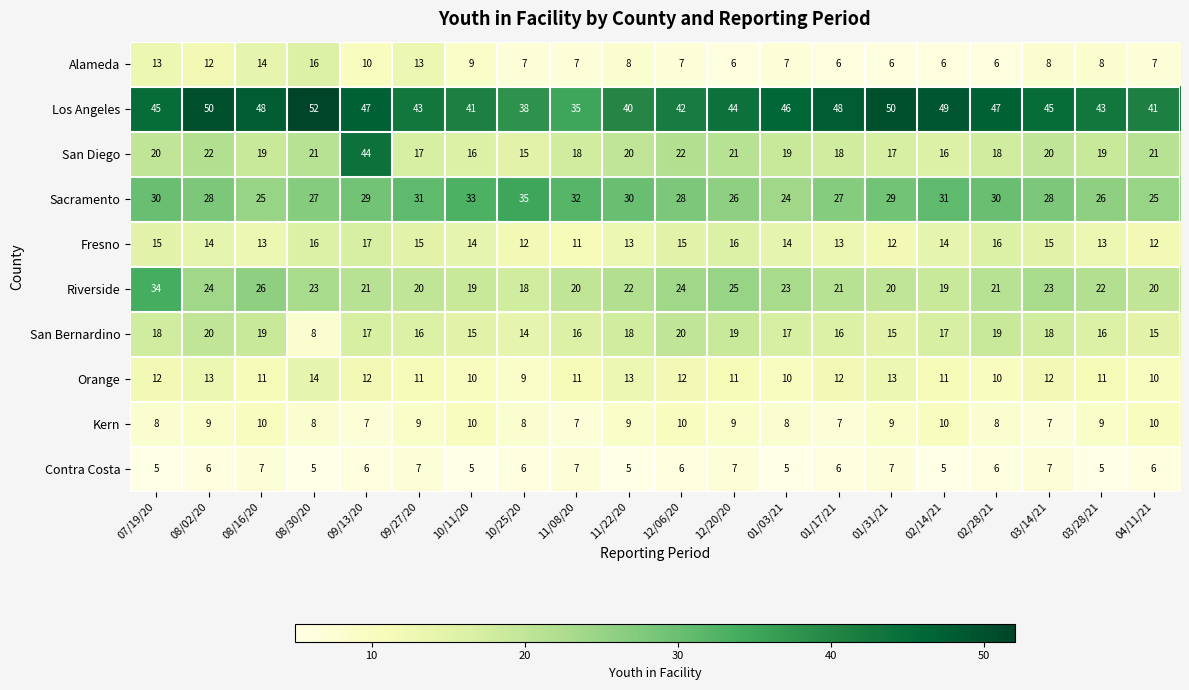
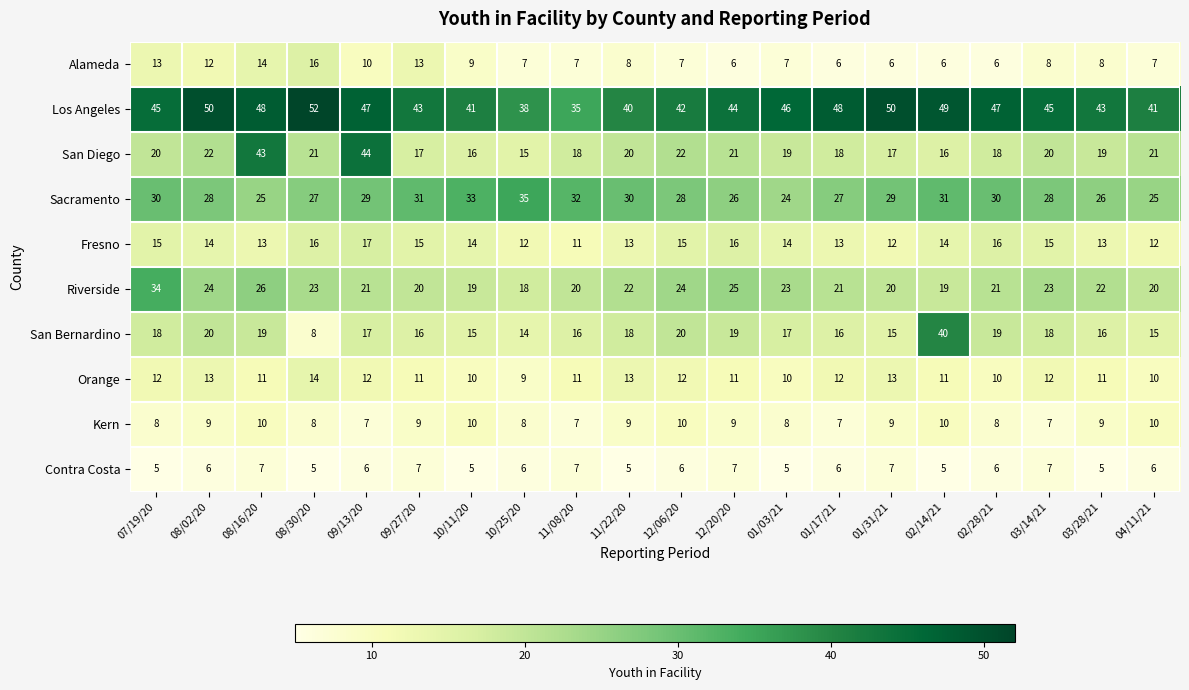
San Diego, 08/16/20: 19 -> 43
San Bernardino, 02/14/21: 17 -> 40
